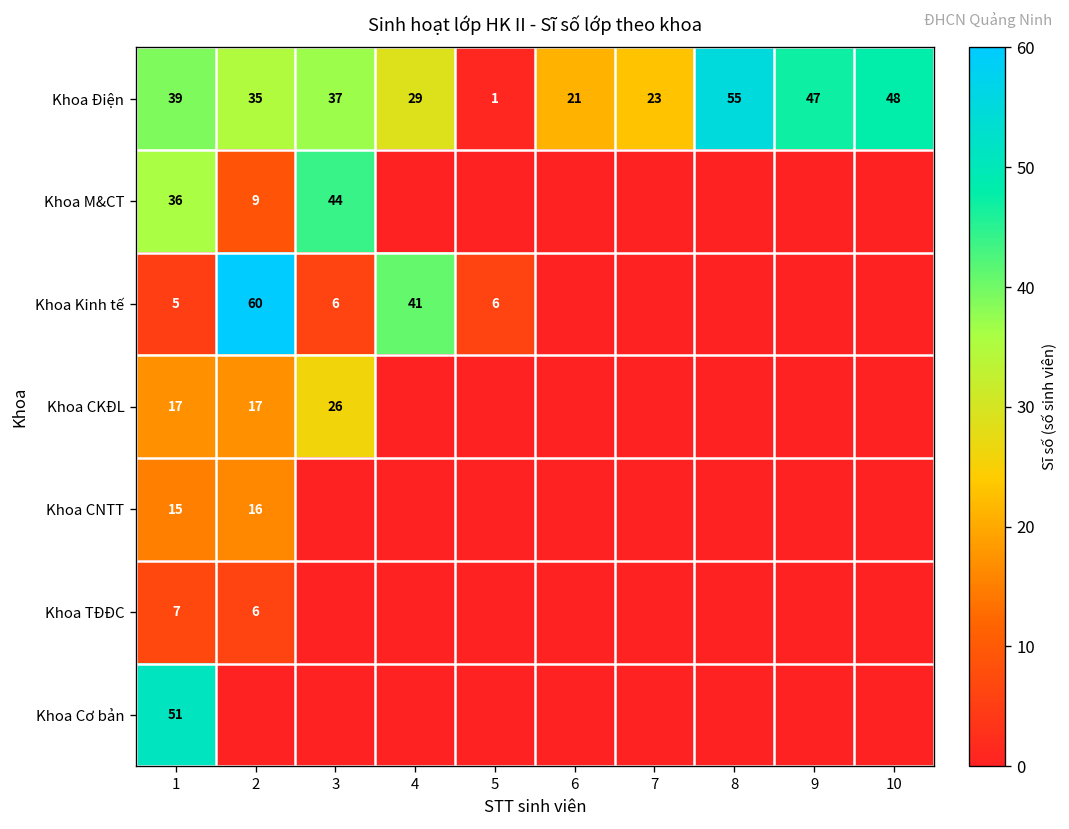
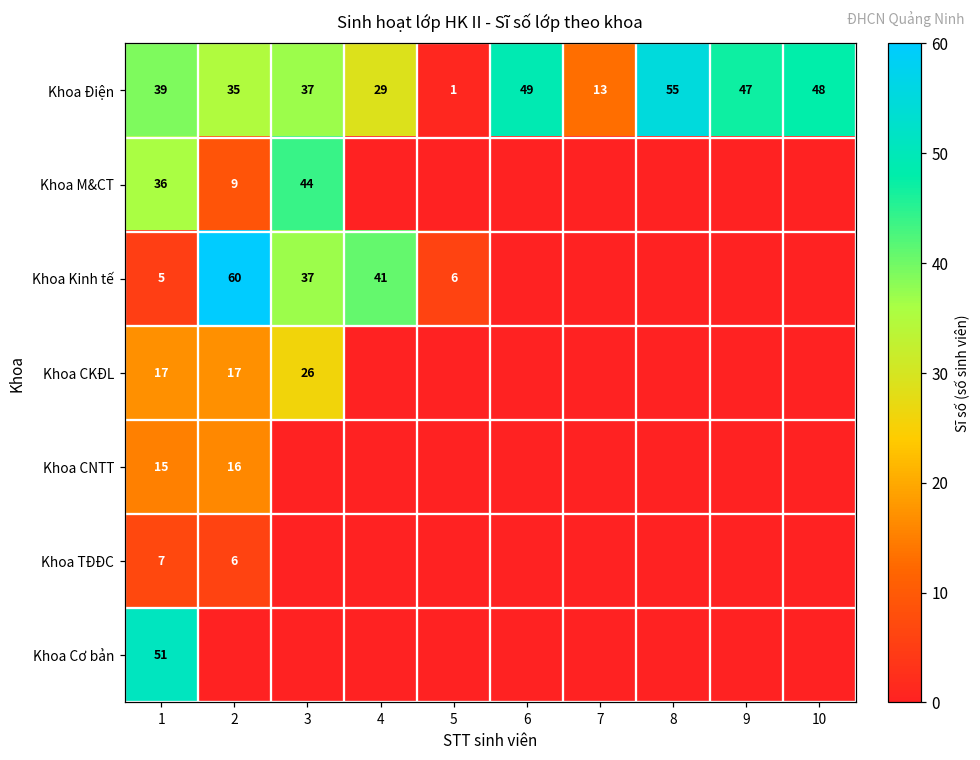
Khoa Điện, 6: 21 -> 49
Khoa Điện, 7: 23 -> 13
Khoa Kinh tế, 3: 6 -> 37
